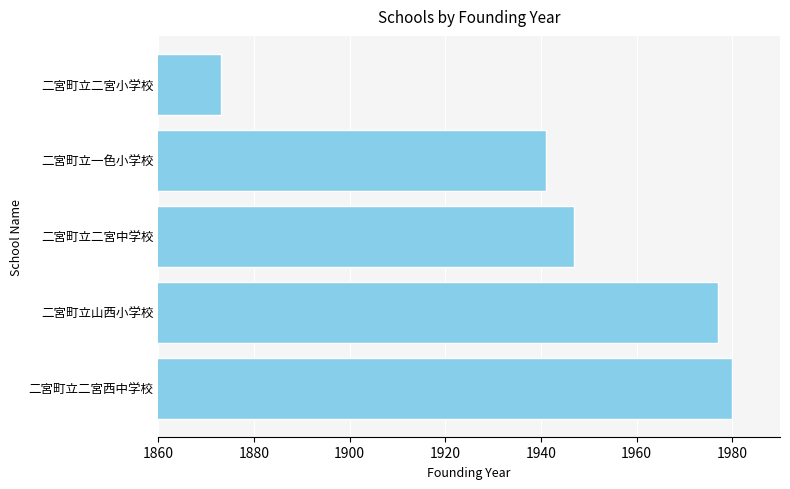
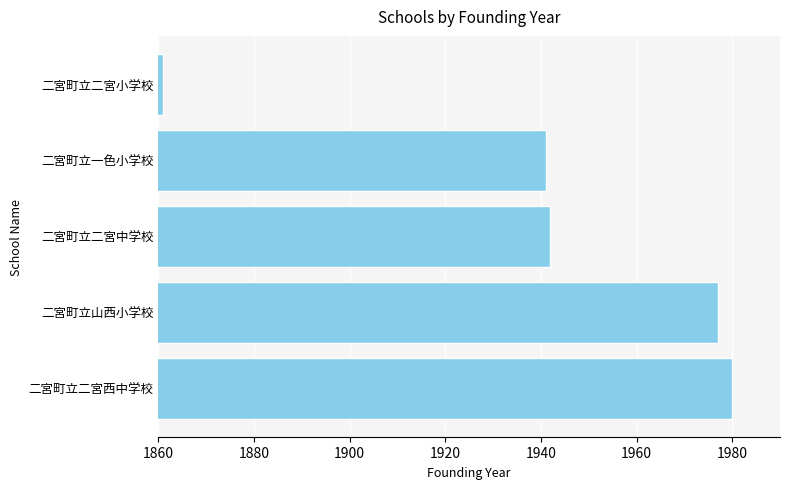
二宮町立二宮小学校: 1873 -> 1861
二宮町立二宮中学校: 1947 -> 1942
